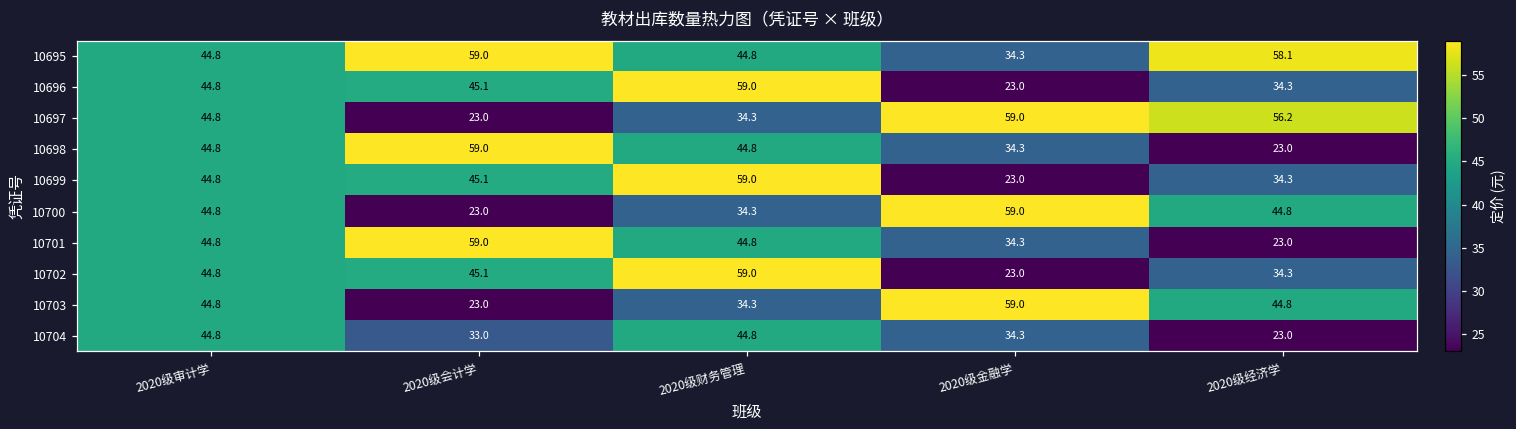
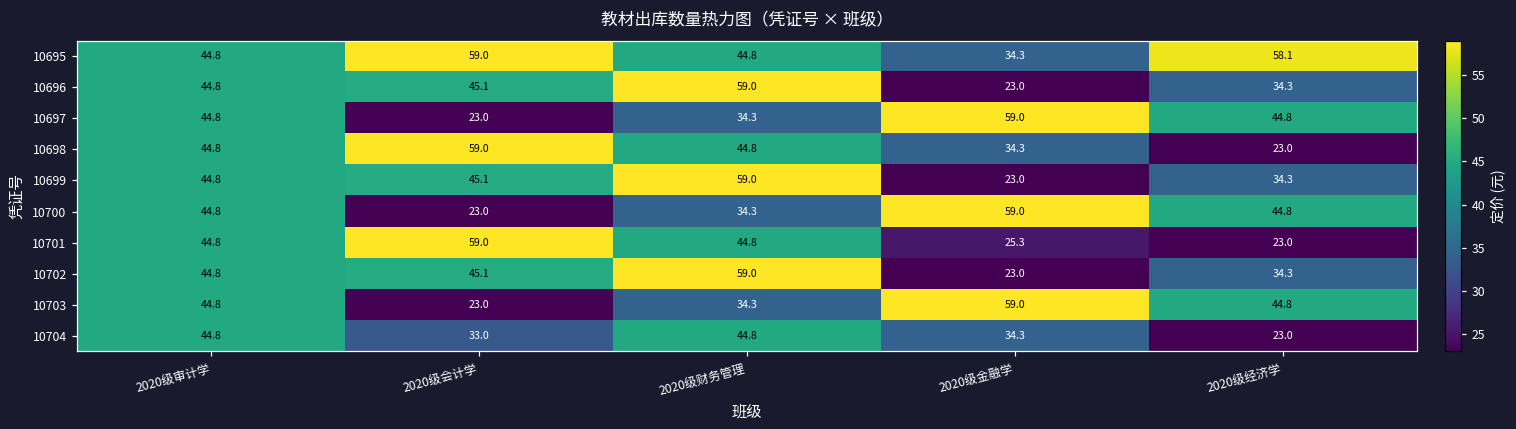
10697, 2020级经济学: 56.2 -> 44.8
10701, 2020级金融学: 34.3 -> 25.3
